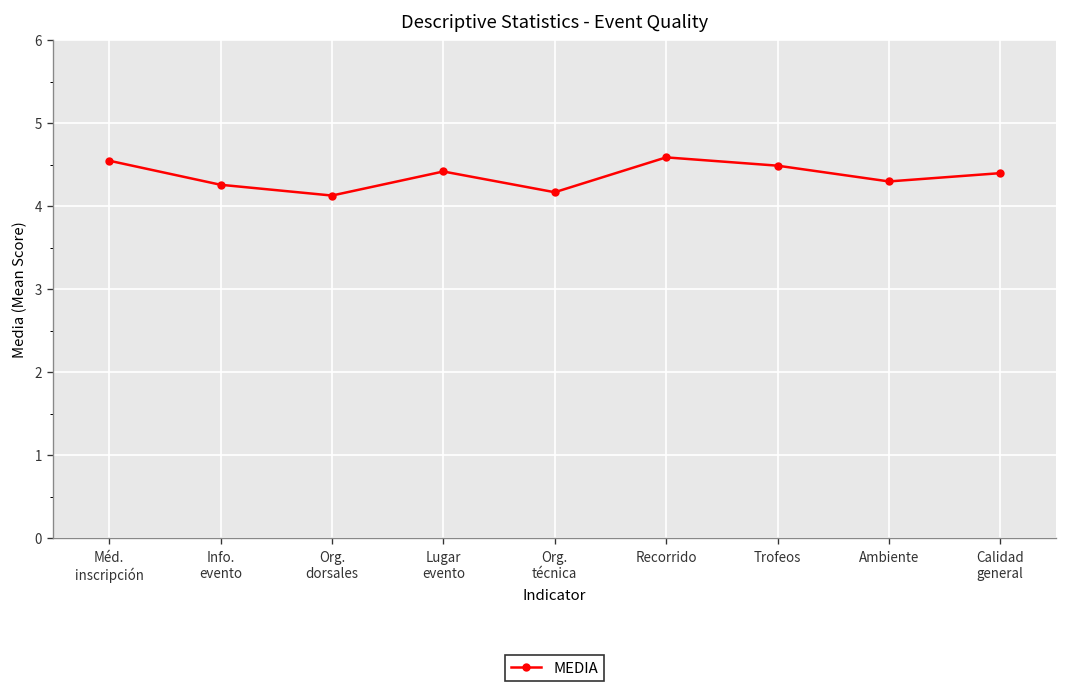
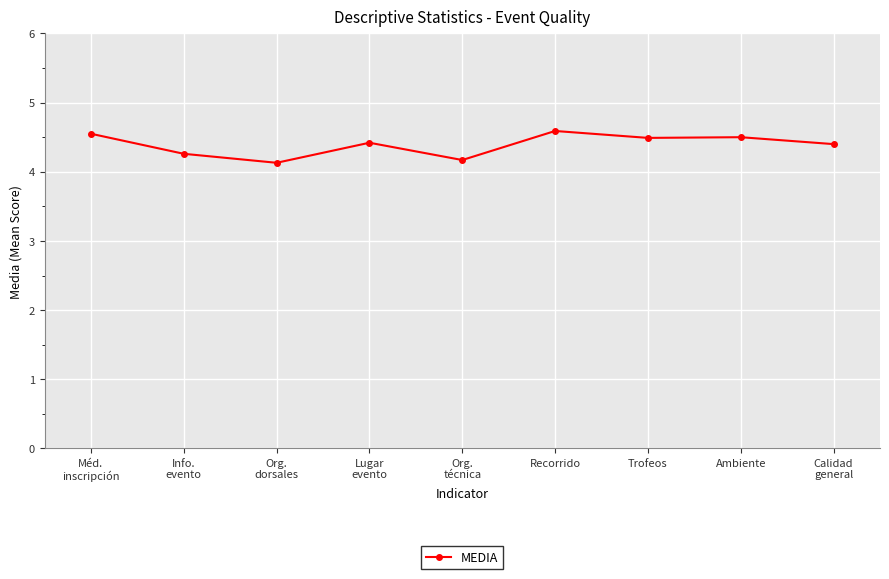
Ambiente: 4.3 -> 4.5
